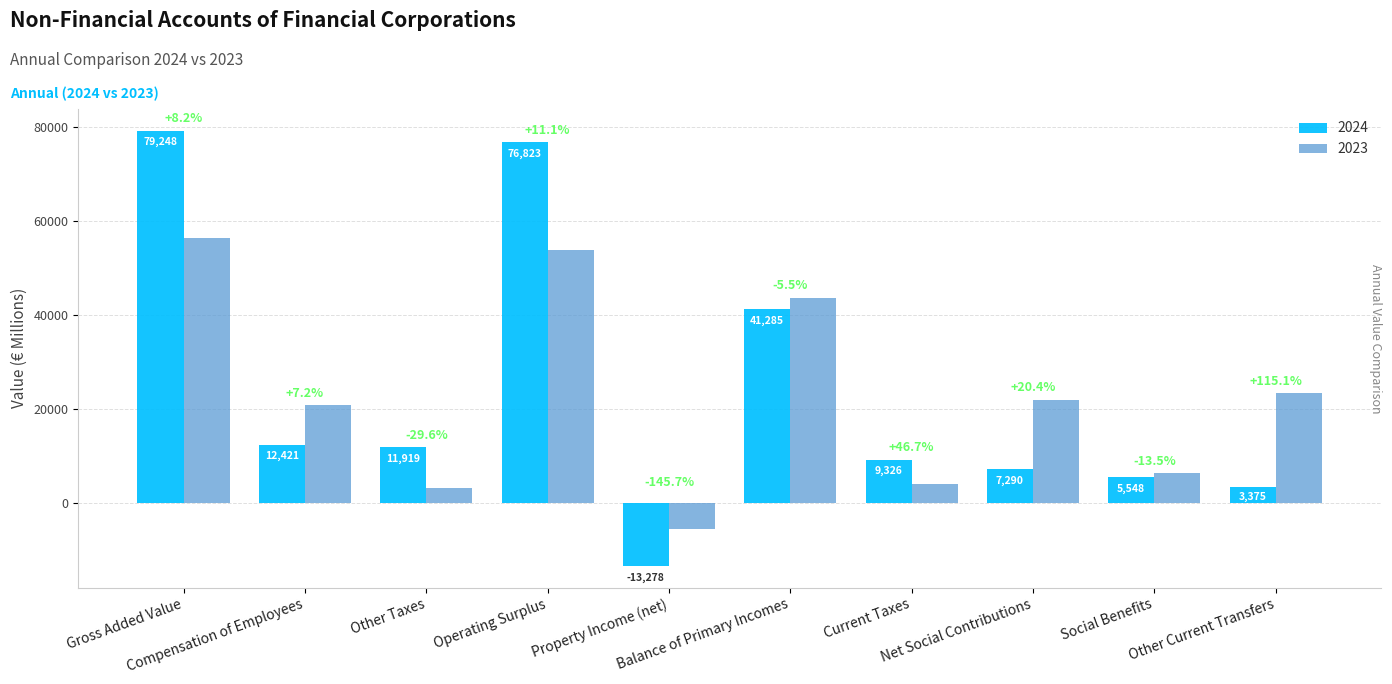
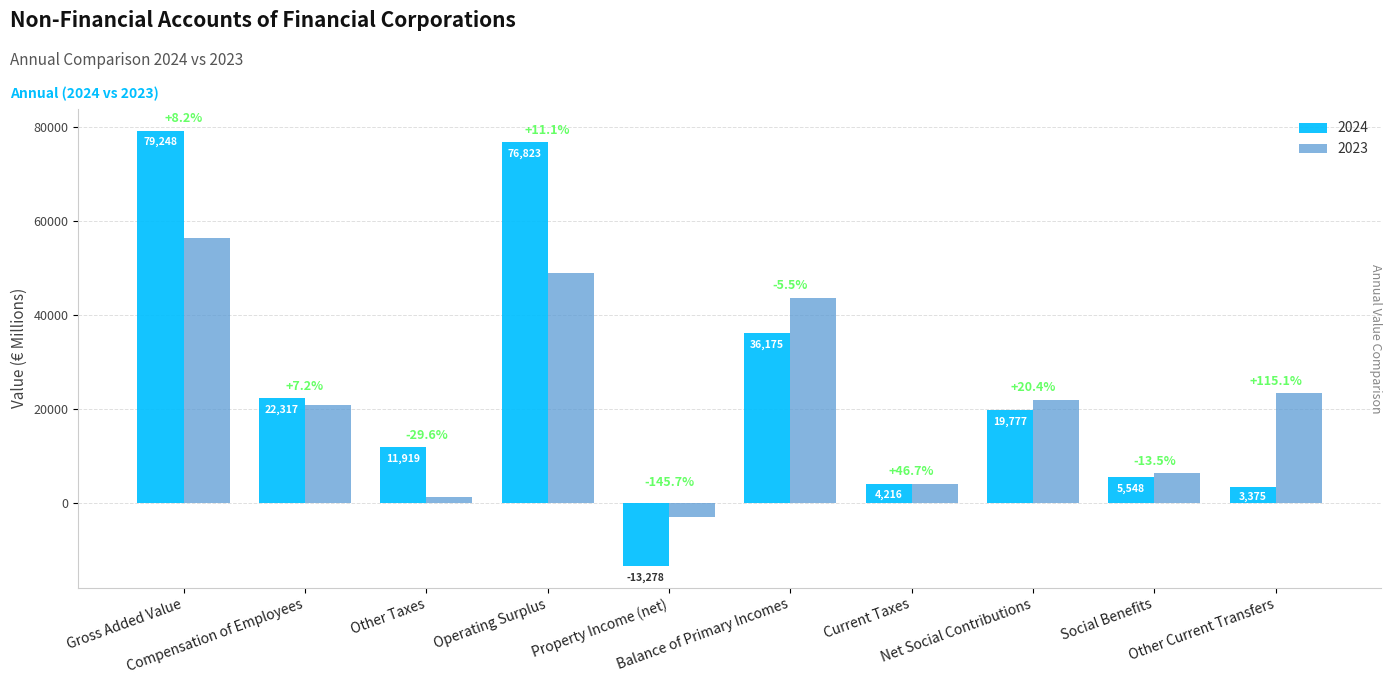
2024, Compensation of Employees: 12,421 -> 22,317
2023, Other Taxes: 3000 -> 1000
2023, Operating Surplus: 54000 -> 49000
2023, Property Income (net): -5000 -> -3000
2024, Balance of Primary Incomes: 41,285 -> 36,175
2024, Current Taxes: 9,326 -> 4,216
2024, Net Social Contributions: 7,290 -> 19,777
